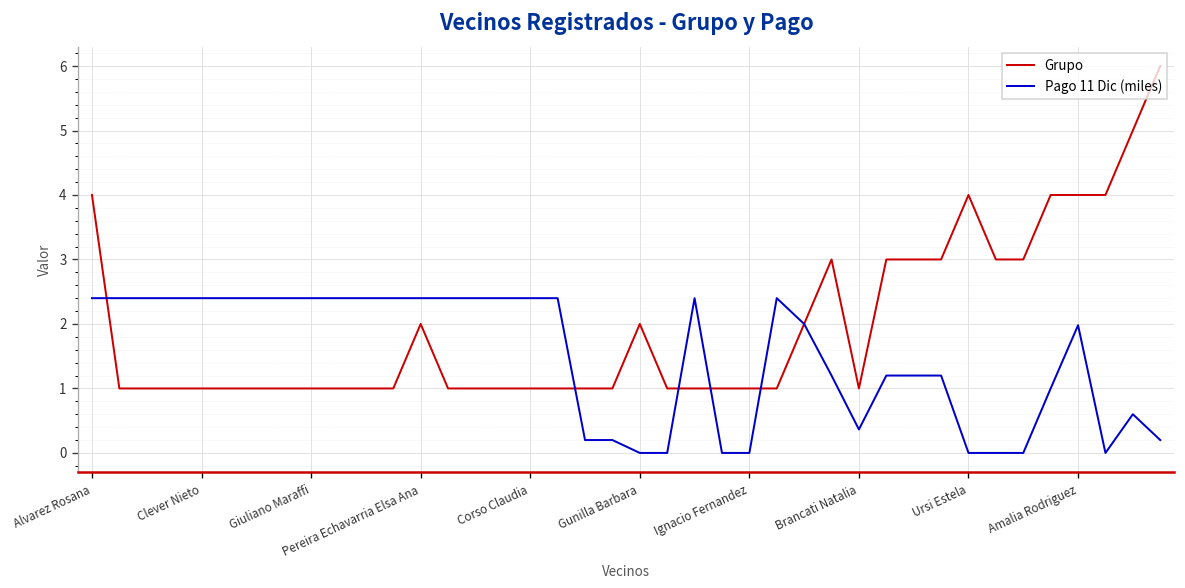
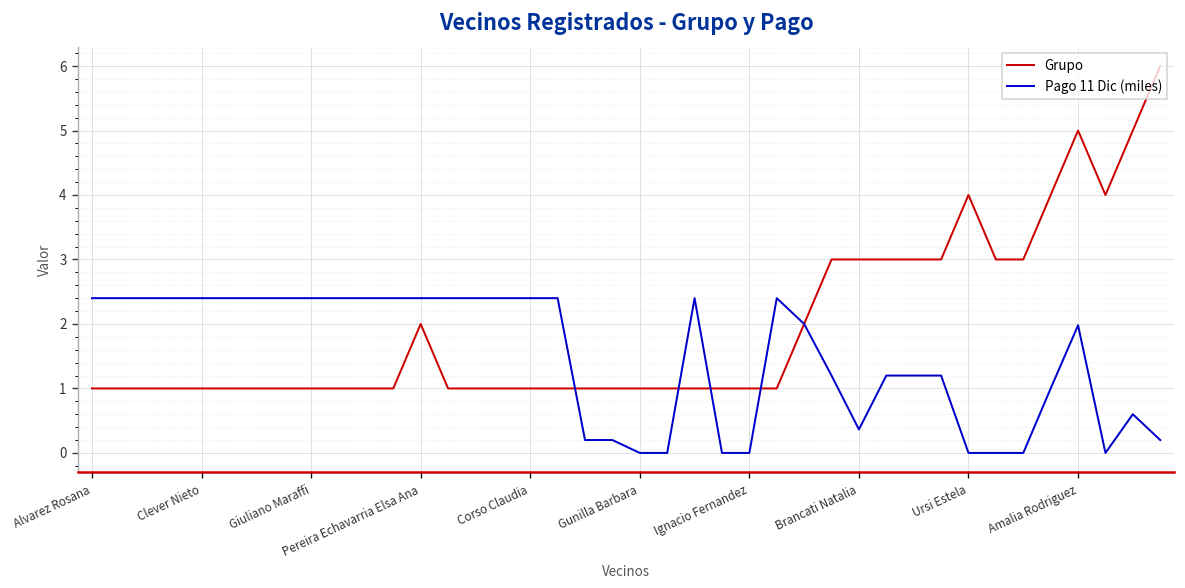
Grupo, Alvarez Rosana: 4 -> 1
Grupo, Gunilla Barbara: 2 -> 1
Grupo, Brancati Natalia: 1 -> 3
Grupo, Amalia Rodriguez: 4 -> 5
